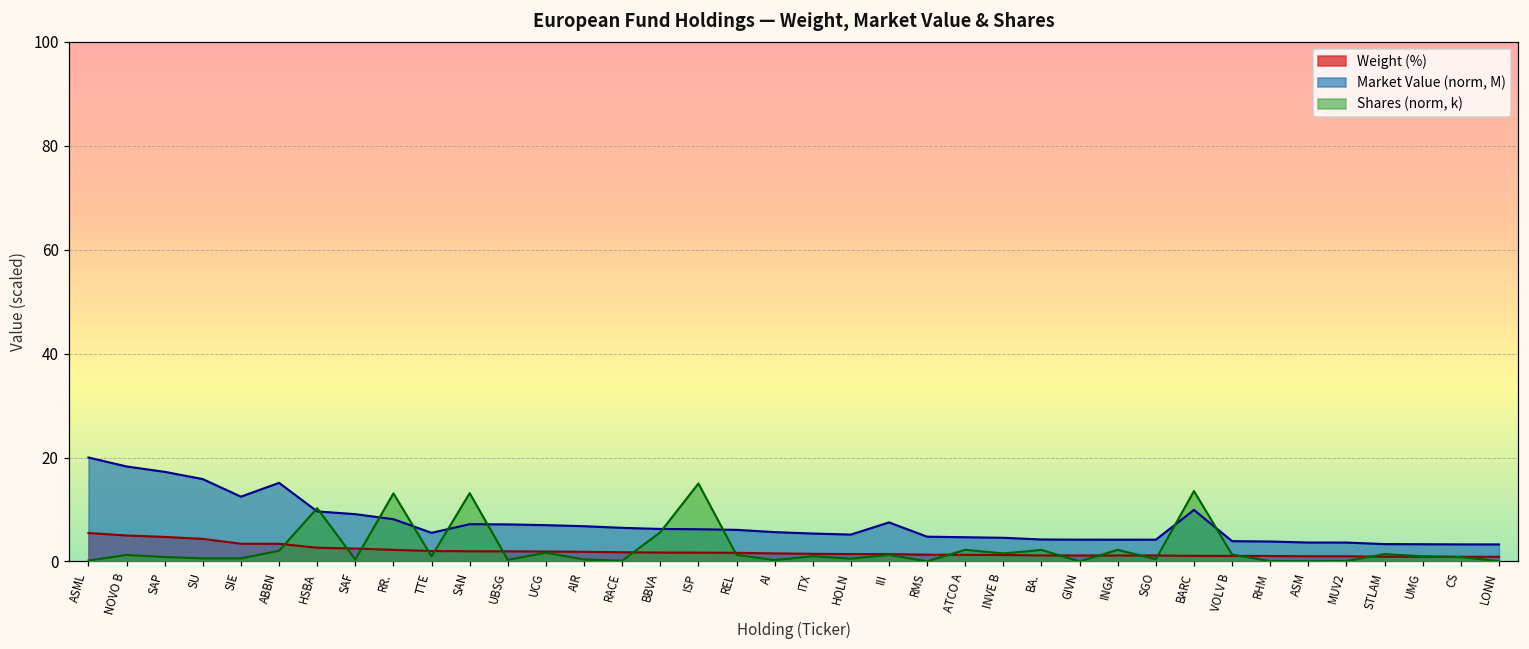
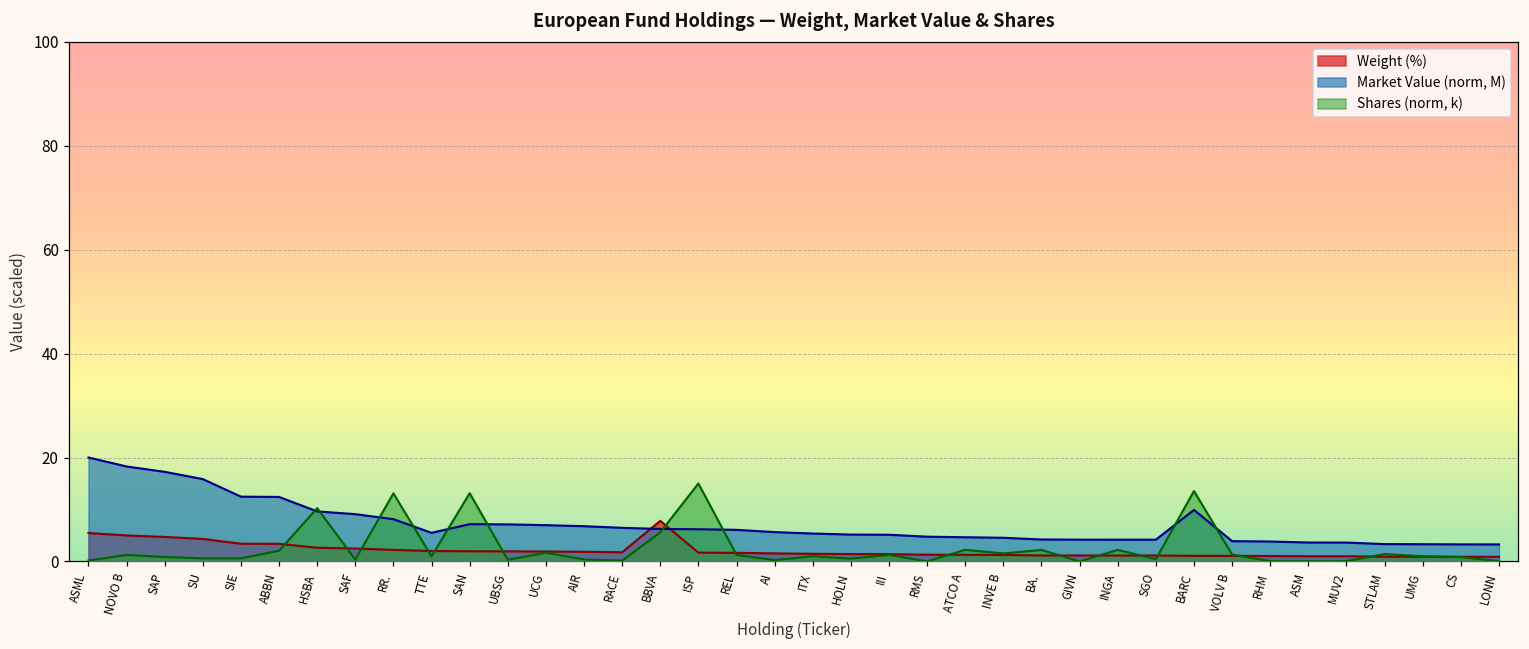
Market Value (norm, M), ABBN: 15 -> 12
Weight (%), BBVA: 2 -> 8
Market Value (norm, M), III: 8 -> 5
